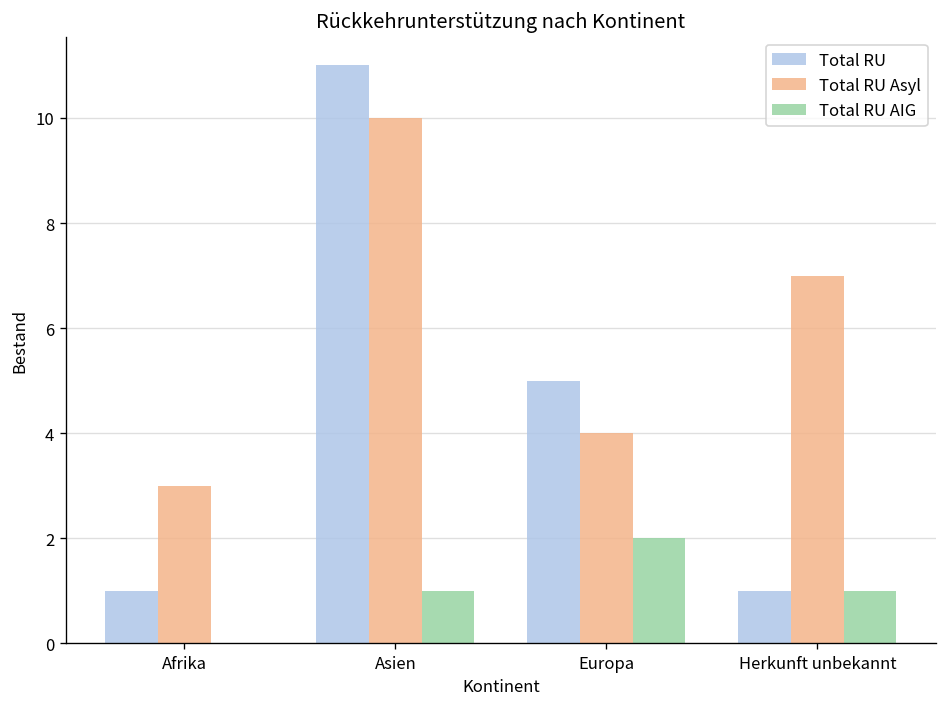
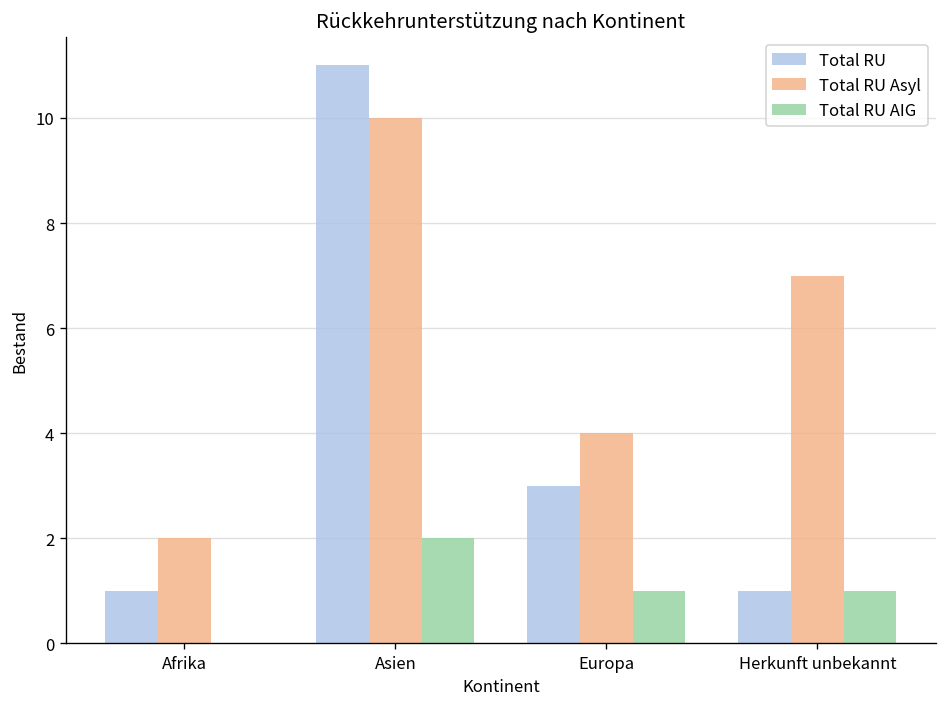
Total RU Asyl, Afrika: 3 -> 2
Total RU AIG, Asien: 1 -> 2
Total RU, Europa: 5 -> 3
Total RU AIG, Europa: 2 -> 1
